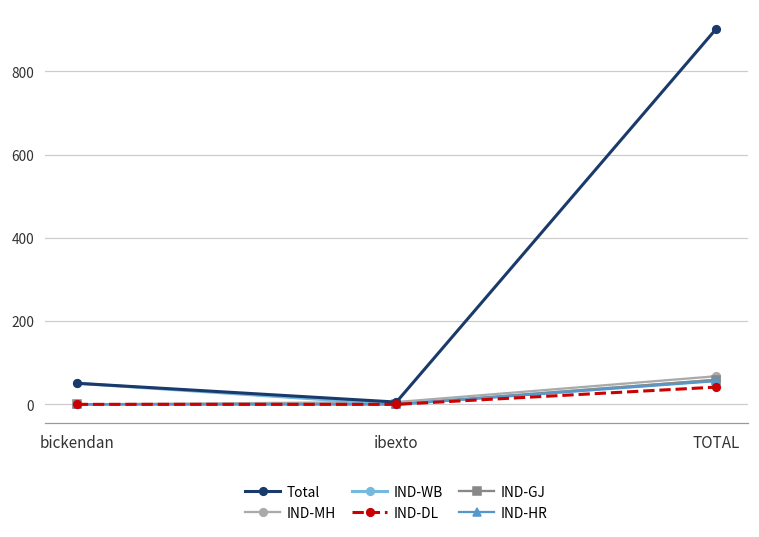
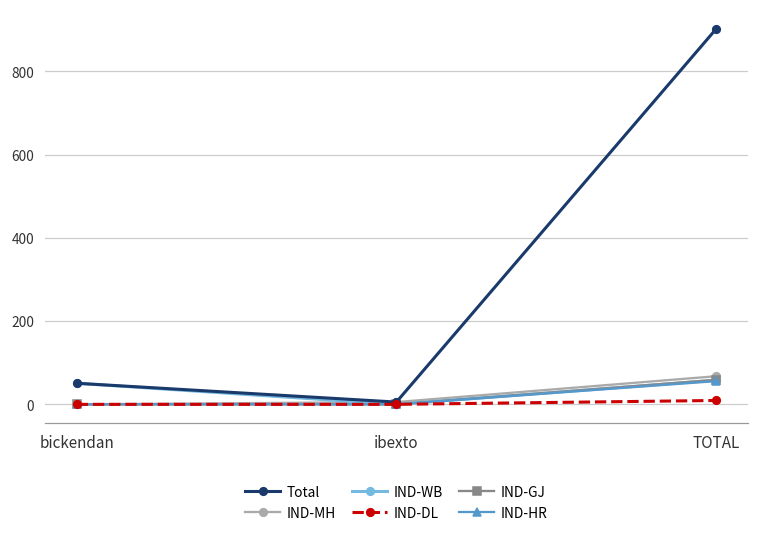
IND-DL, TOTAL: 40 -> 10
